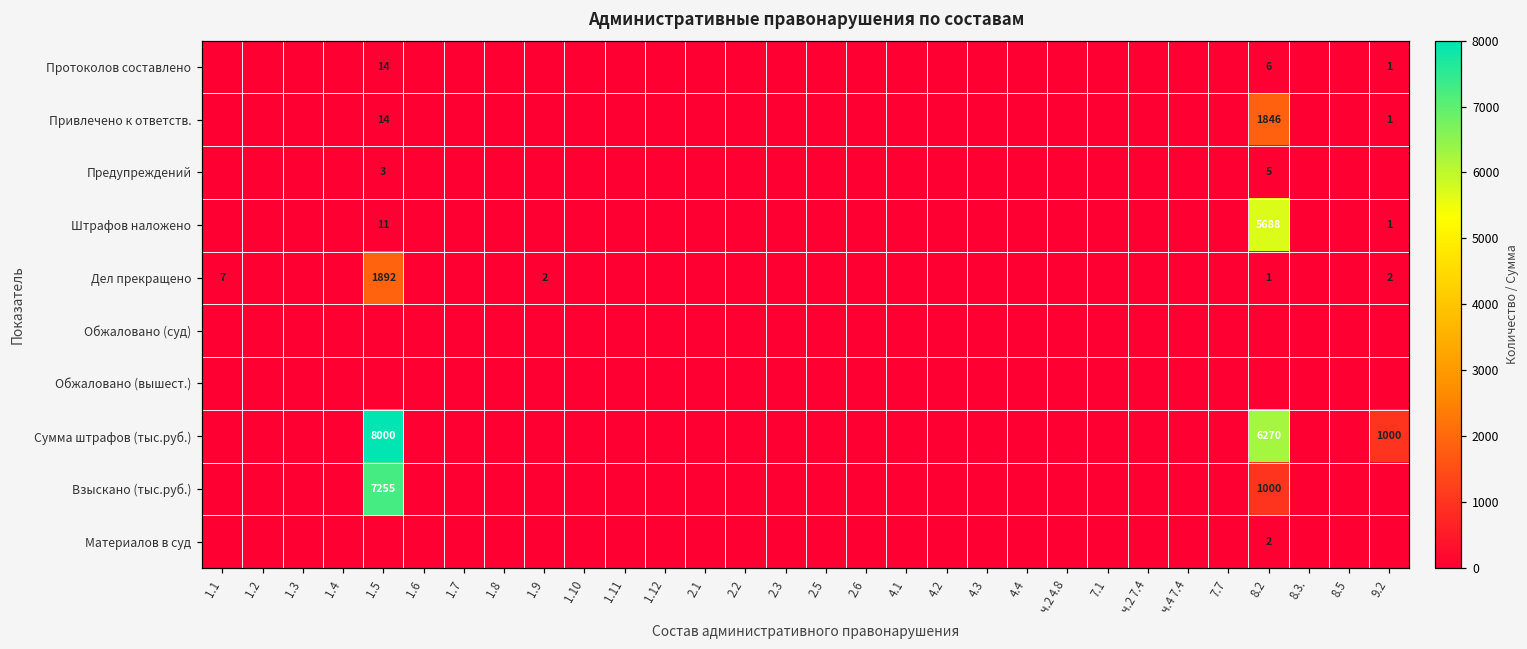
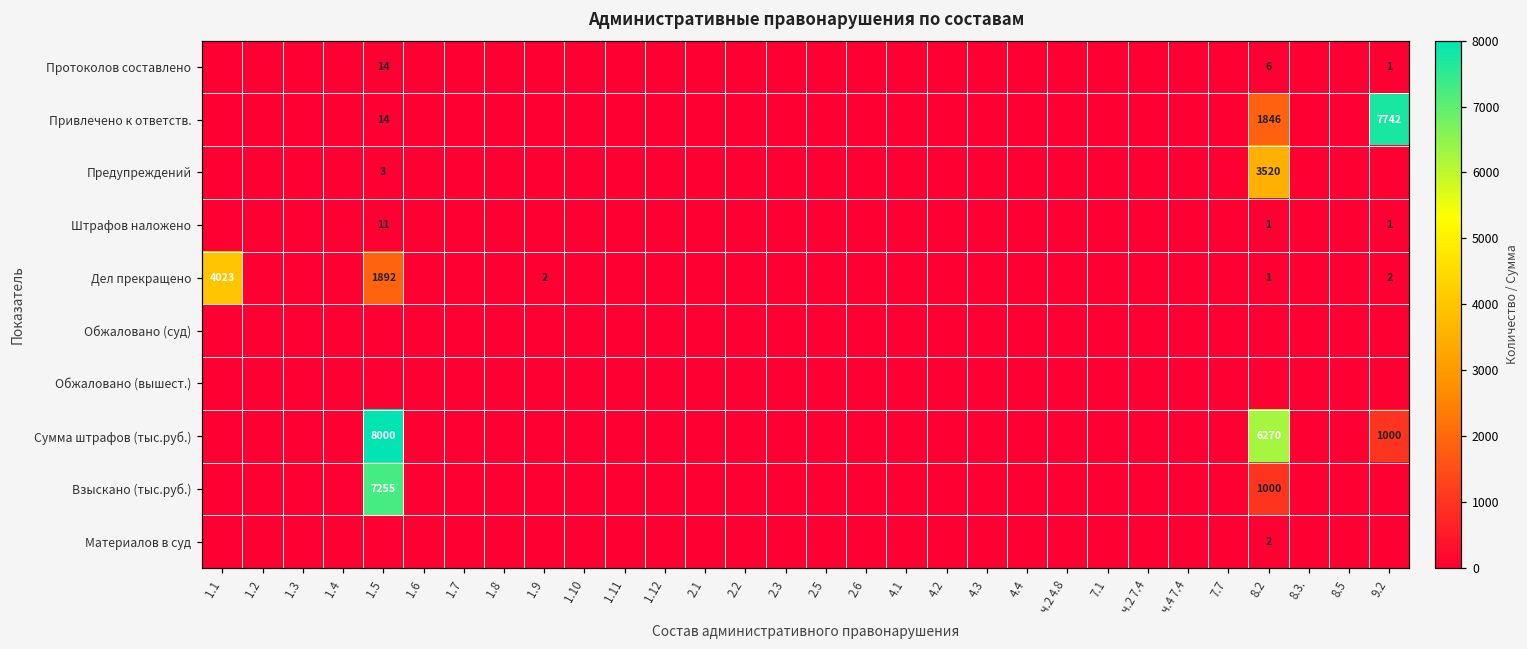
Привлечено к ответств., 9.2: 1 -> 7742
Предупреждений, 8.2: 5 -> 3520
Штрафов наложено, 8.2: 5688 -> 1
Дел прекращено, 1.1: 7 -> 4023
